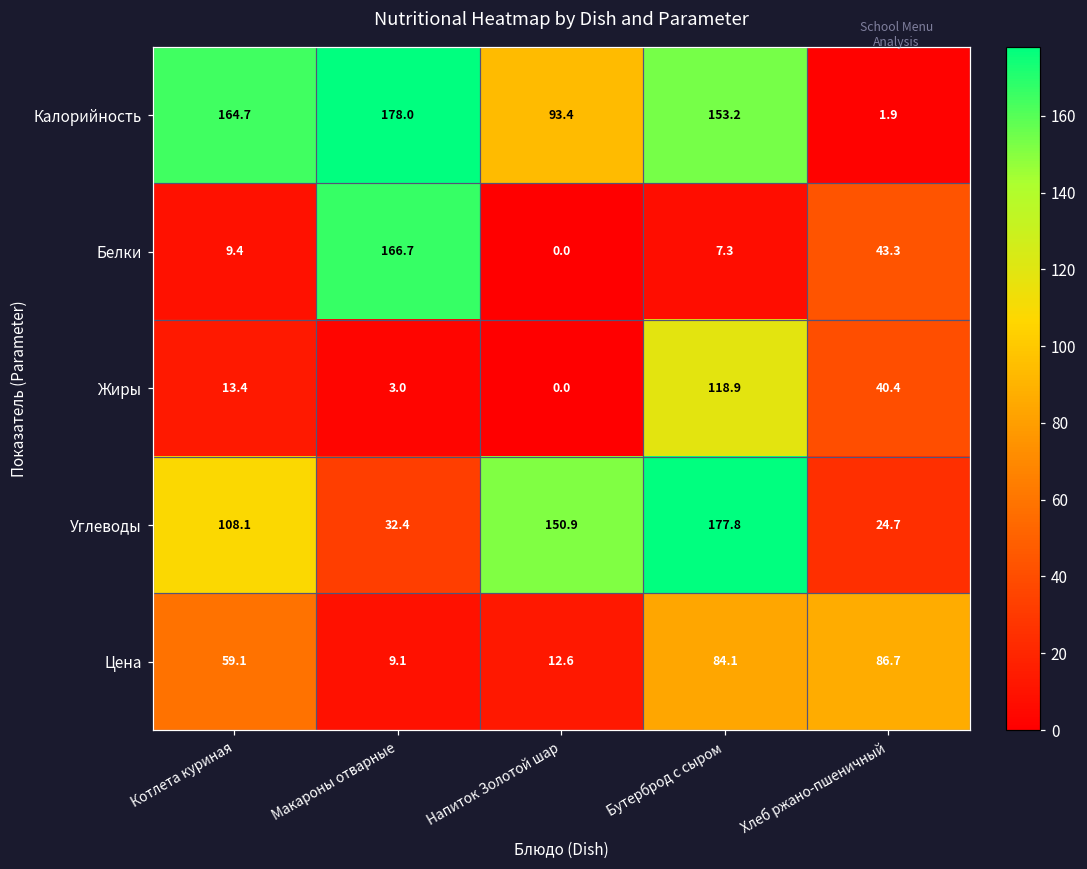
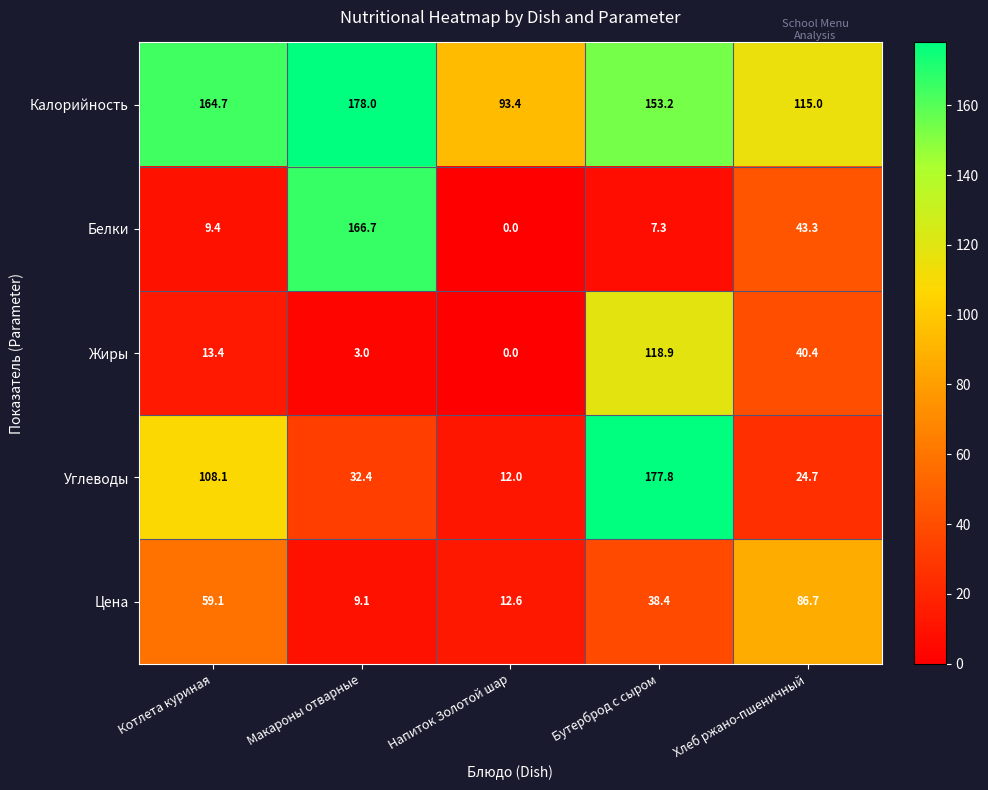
Калорийность, Хлеб ржано-пшеничный: 1.9 -> 115.0
Углеводы, Напиток Золотой шар: 150.9 -> 12.0
Цена, Бутерброд с сыром: 84.1 -> 38.4
